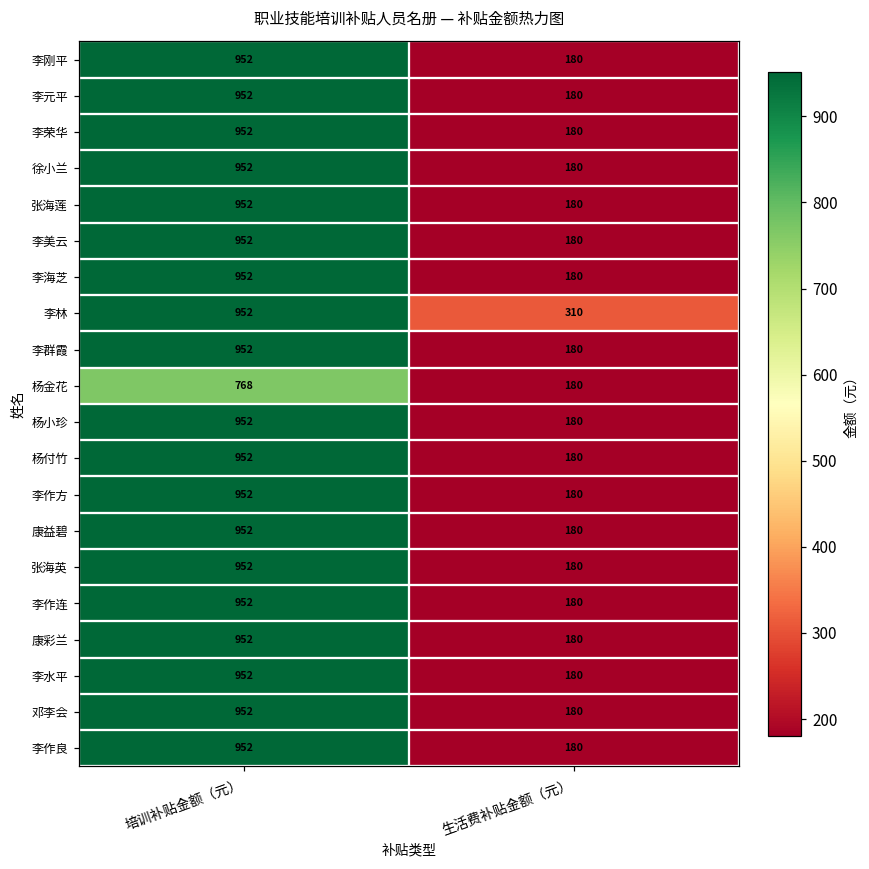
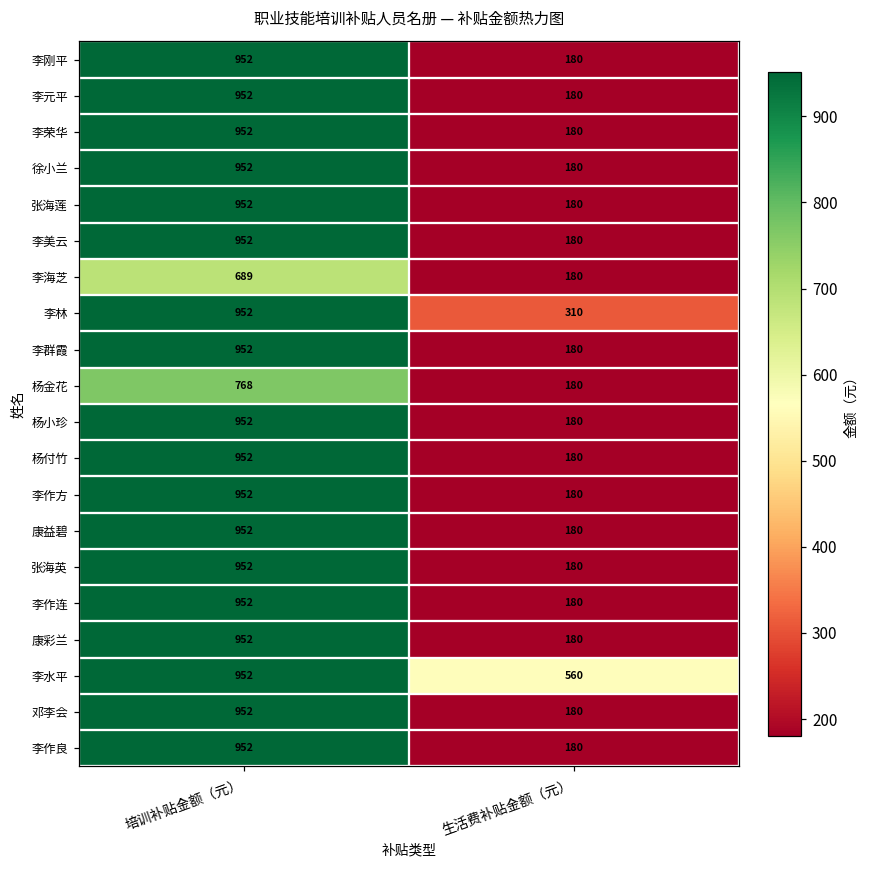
李海芝, 培训补贴金额（元）: 952 -> 689
李水平, 生活费补贴金额（元）: 180 -> 560
